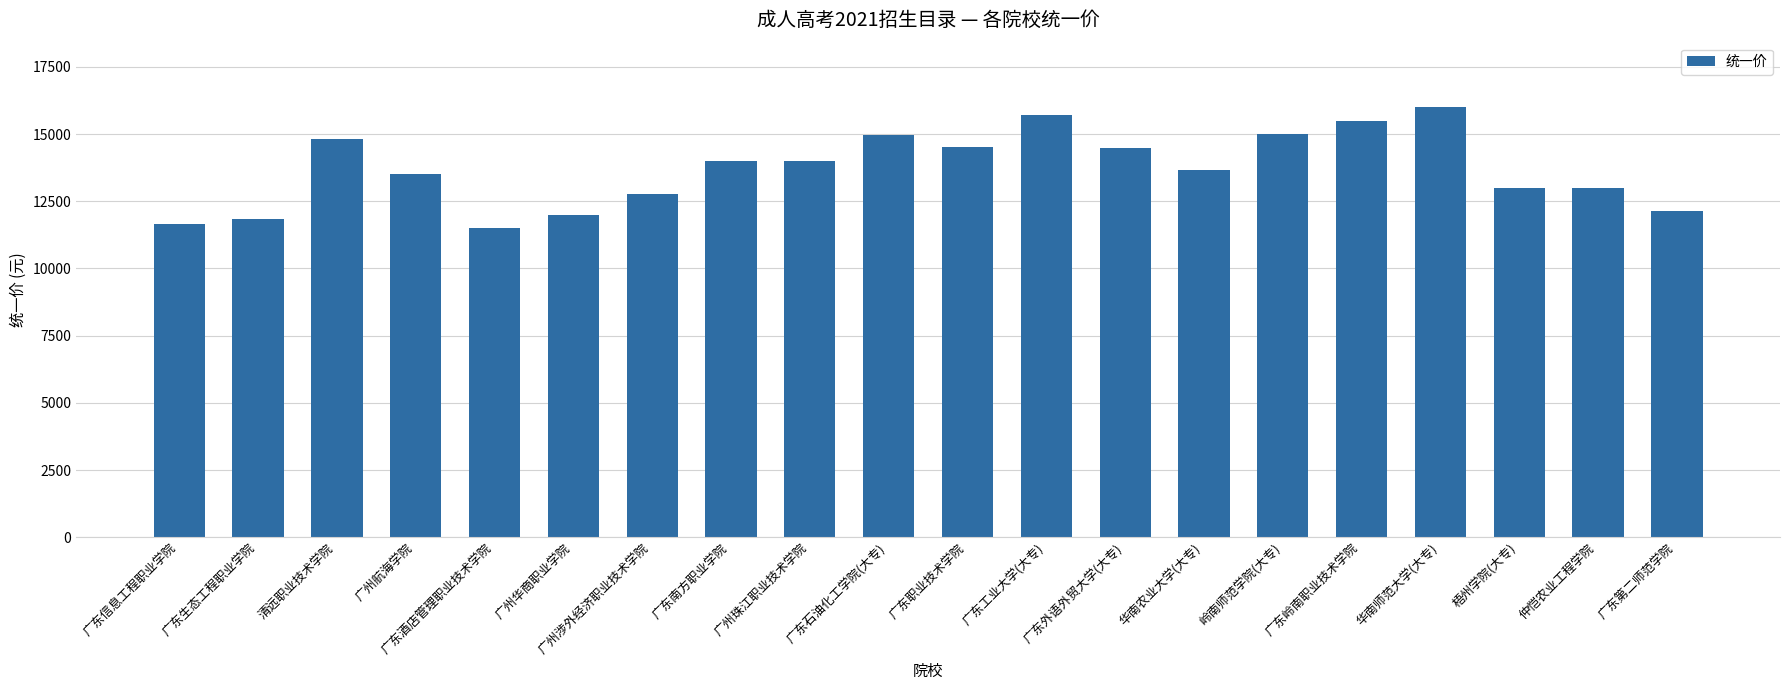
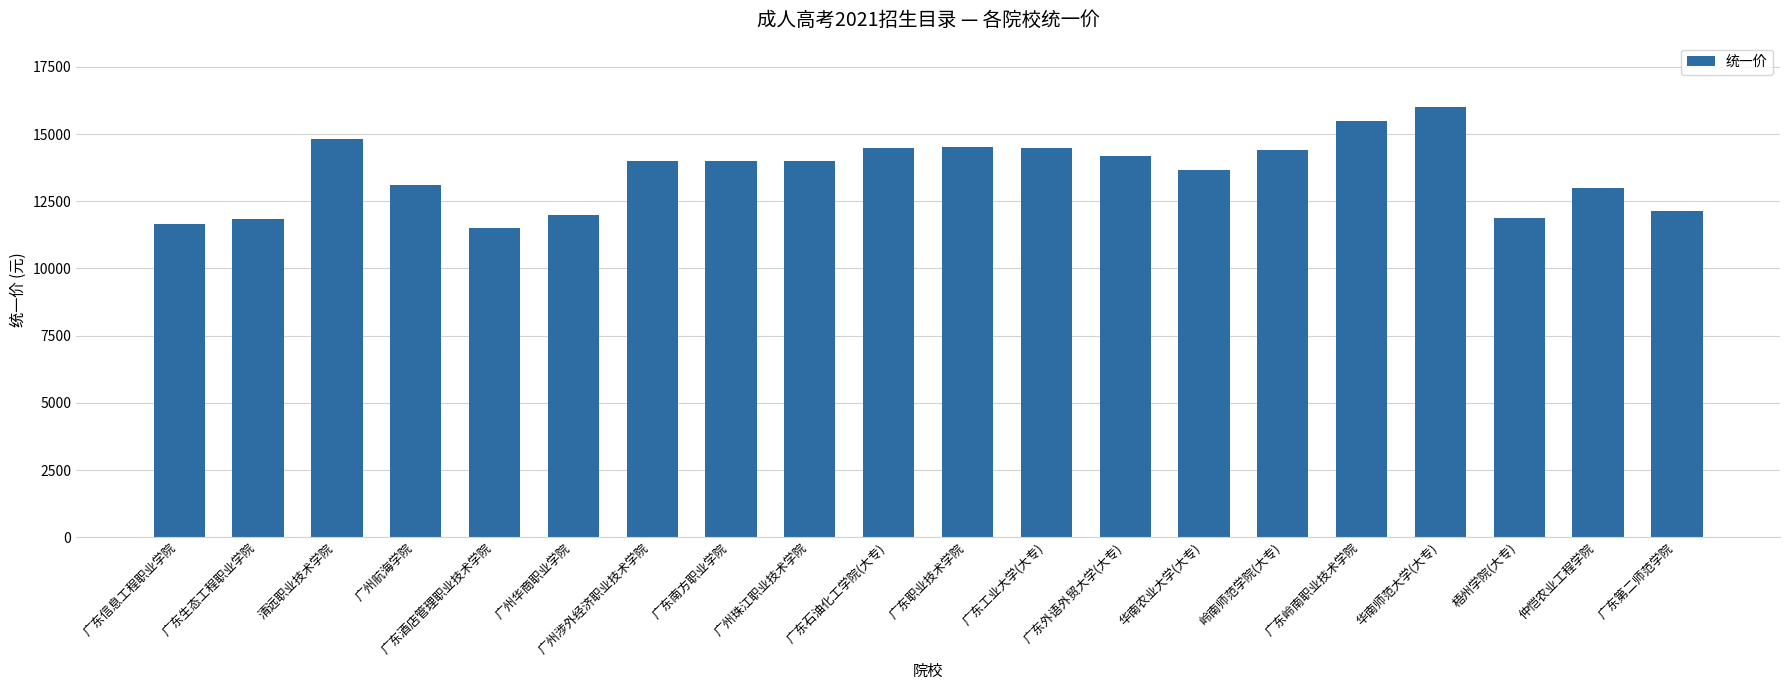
广州航海学院: 13500 -> 13100
广州涉外经济职业技术学院: 12800 -> 14000
广东石油化工学院(大专): 15000 -> 14500
广东工业大学(大专): 15700 -> 14500
广东外语外贸大学(大专): 14500 -> 14200
岭南师范学院(大专): 15000 -> 14400
梧州学院(大专): 13000 -> 11900
